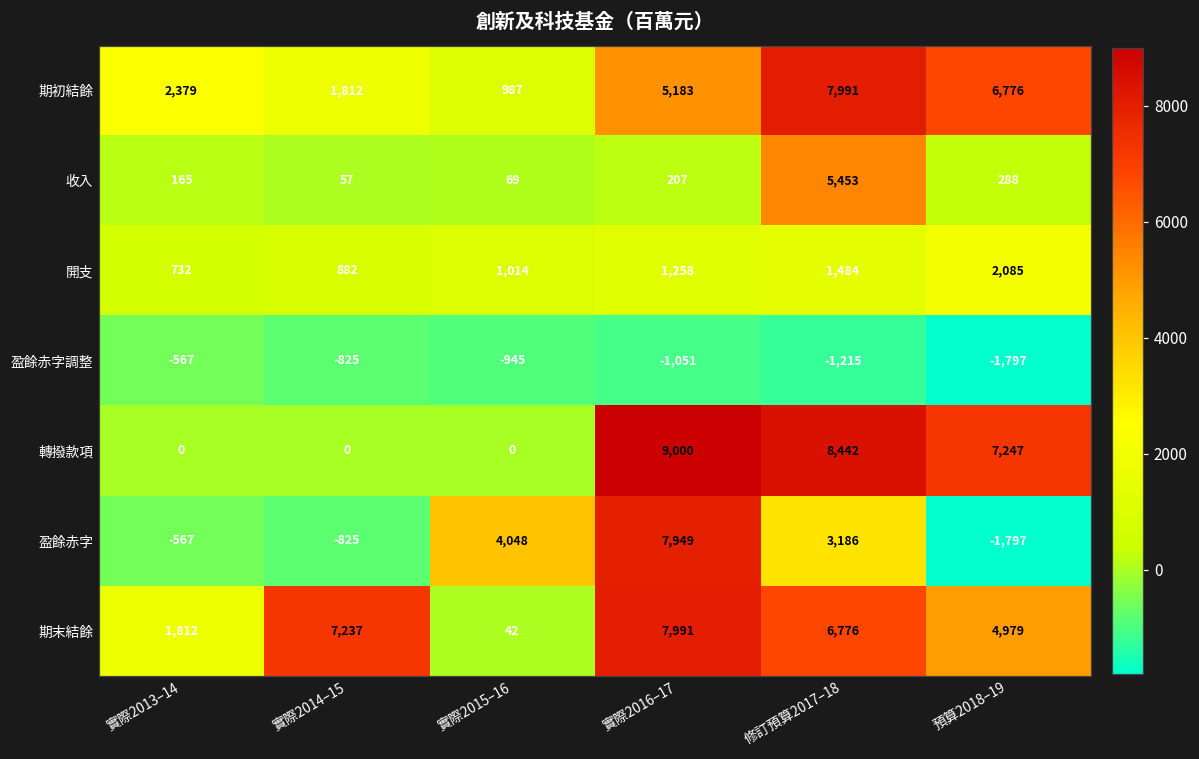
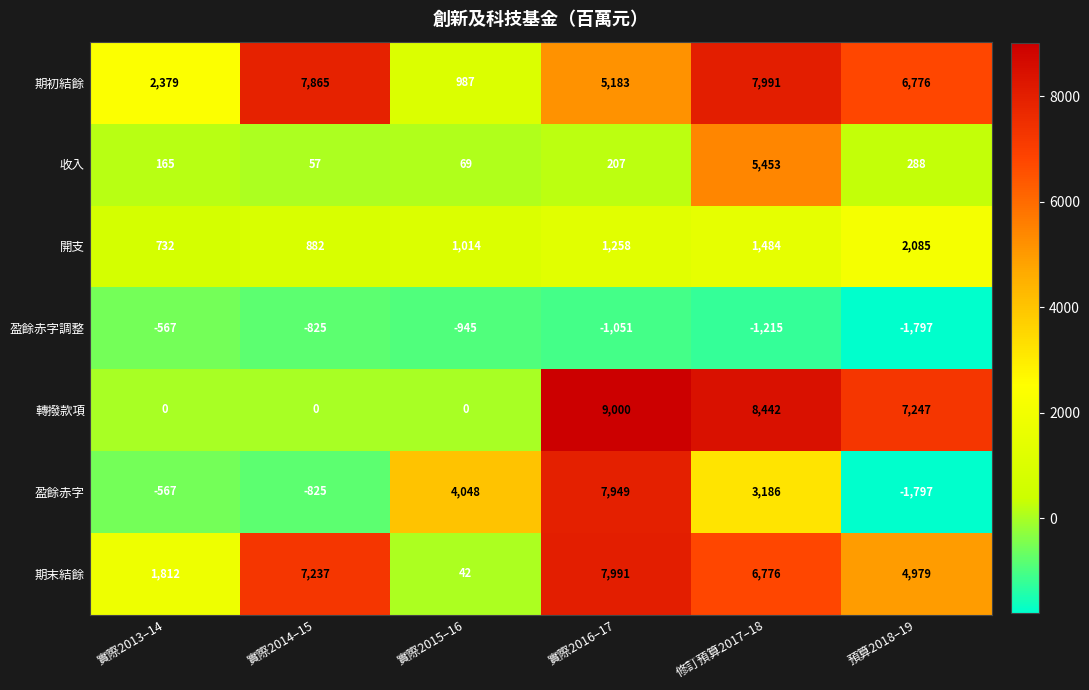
期初結餘, 實際2014–15: 1,812 -> 7,865
